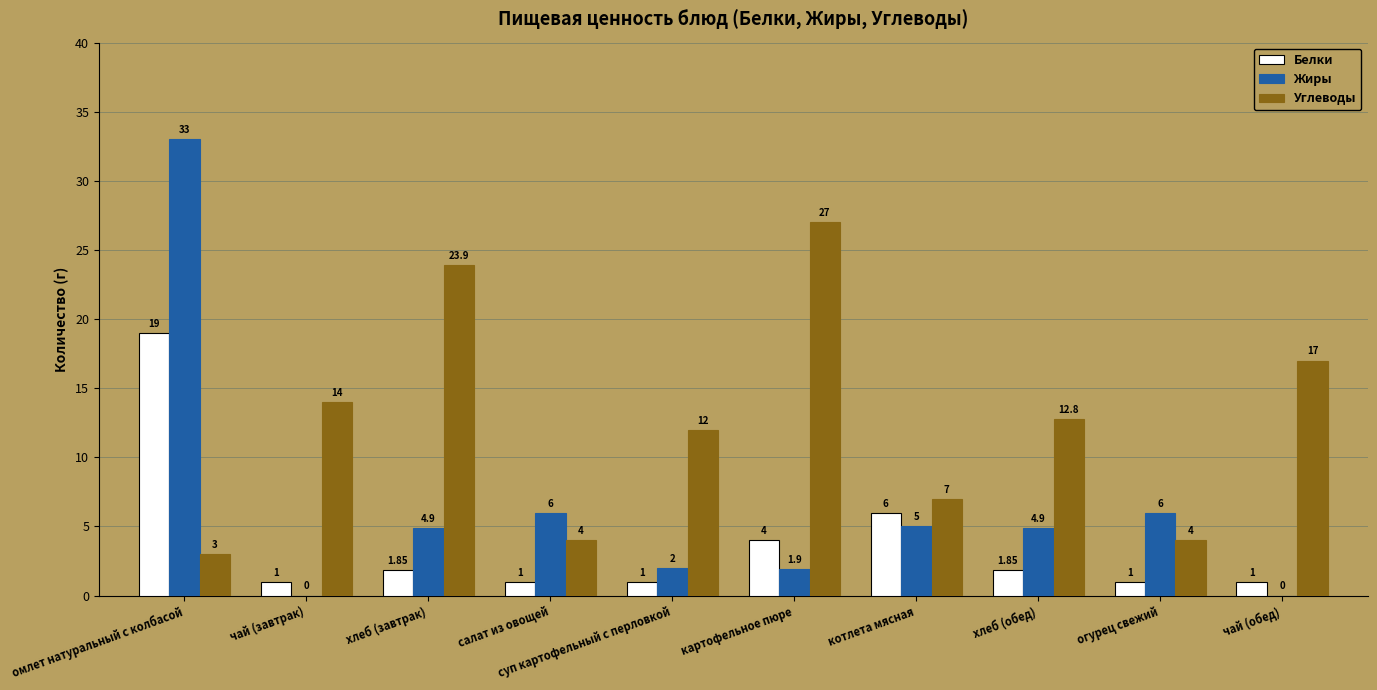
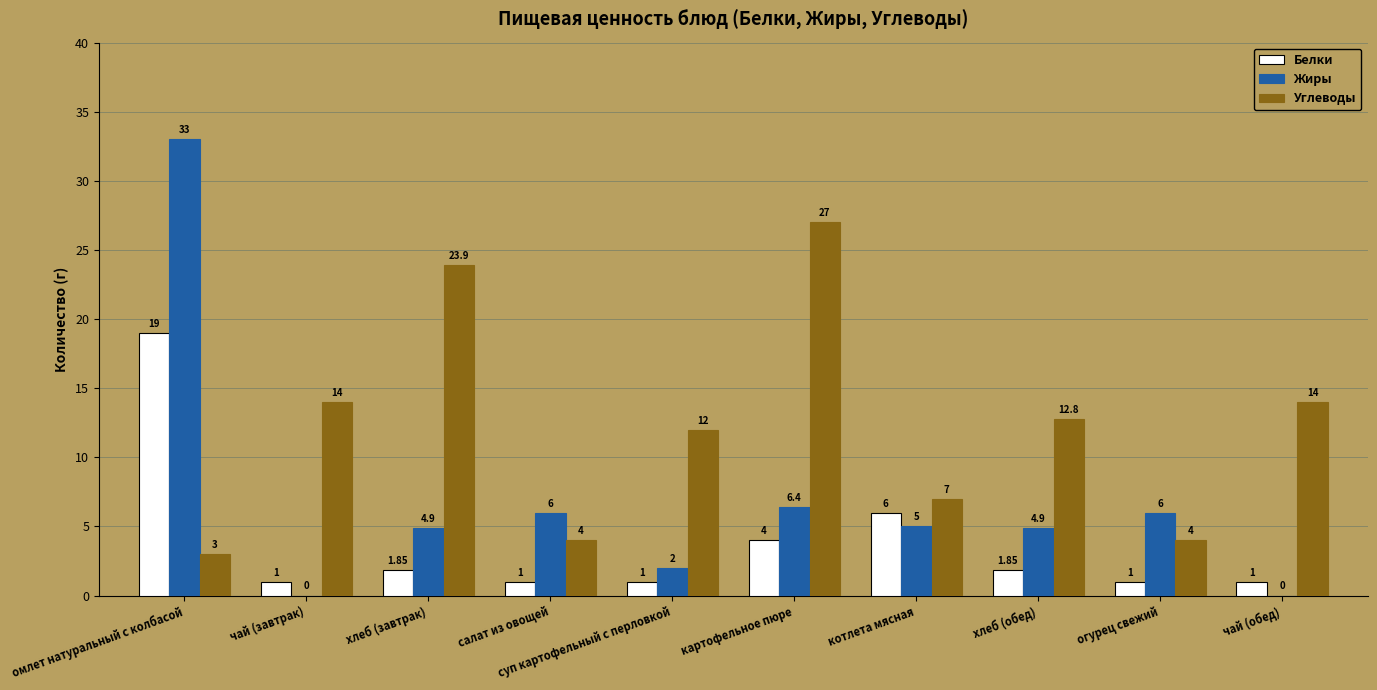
Жиры, картофельное пюре: 1.9 -> 6.4
Углеводы, чай (обед): 17 -> 14
